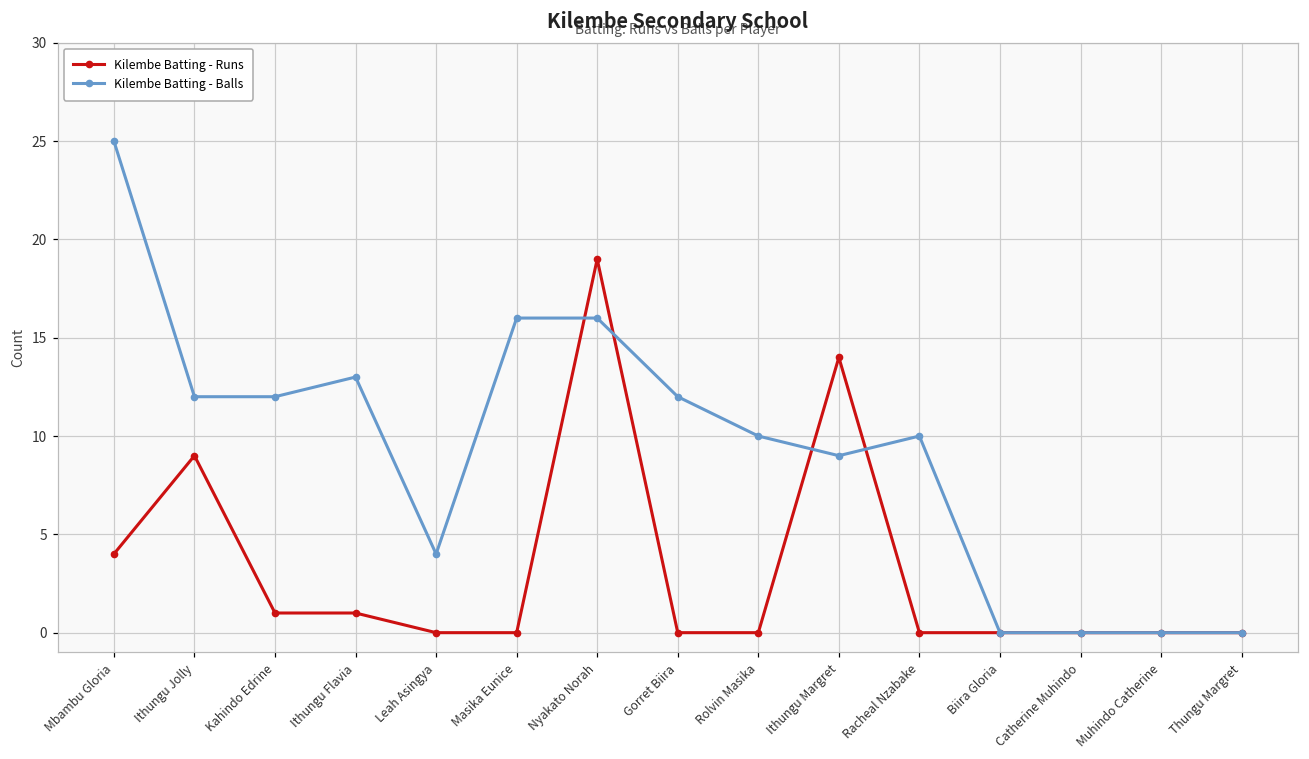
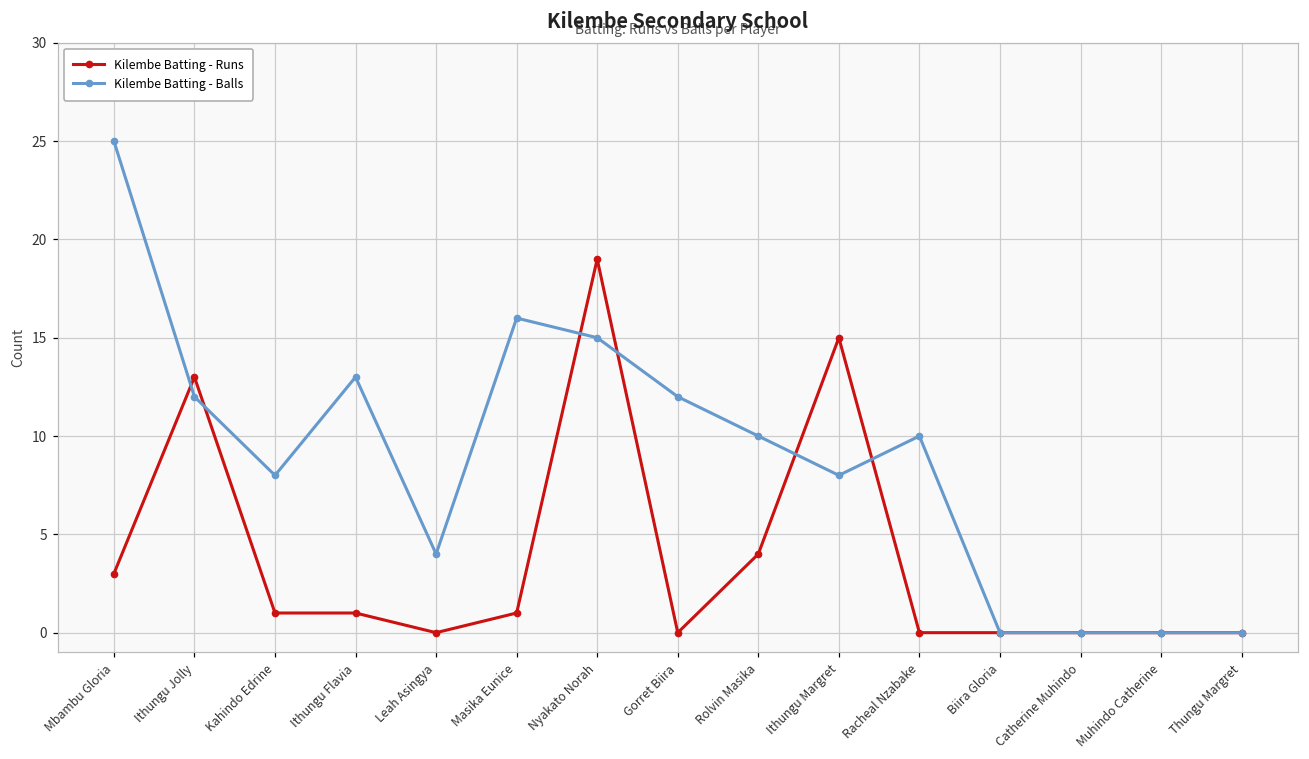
Kilembe Batting - Runs, Mbambu Gloria: 4 -> 3
Kilembe Batting - Runs, Ithungu Jolly: 9 -> 13
Kilembe Batting - Balls, Kahindo Edrine: 12 -> 8
Kilembe Batting - Runs, Masika Eunice: 0 -> 1
Kilembe Batting - Balls, Nyakato Norah: 16 -> 15
Kilembe Batting - Runs, Rolvin Masika: 0 -> 4
Kilembe Batting - Runs, Ithungu Margret: 14 -> 15
Kilembe Batting - Balls, Ithungu Margret: 9 -> 8
